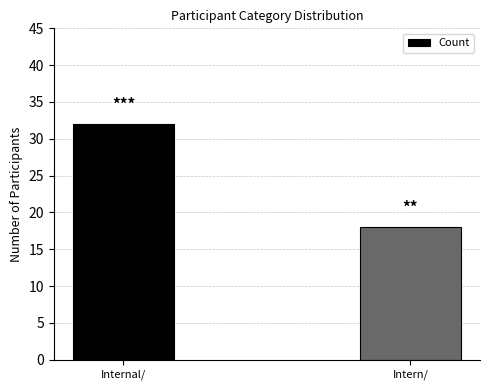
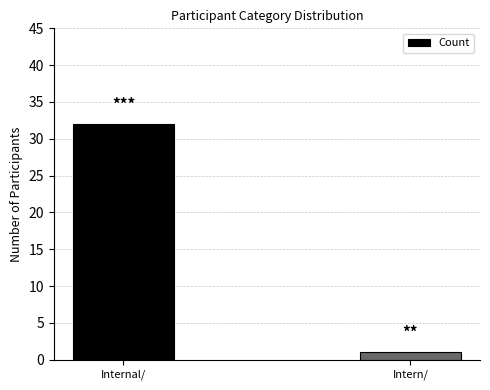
Intern/: 18 -> 1
